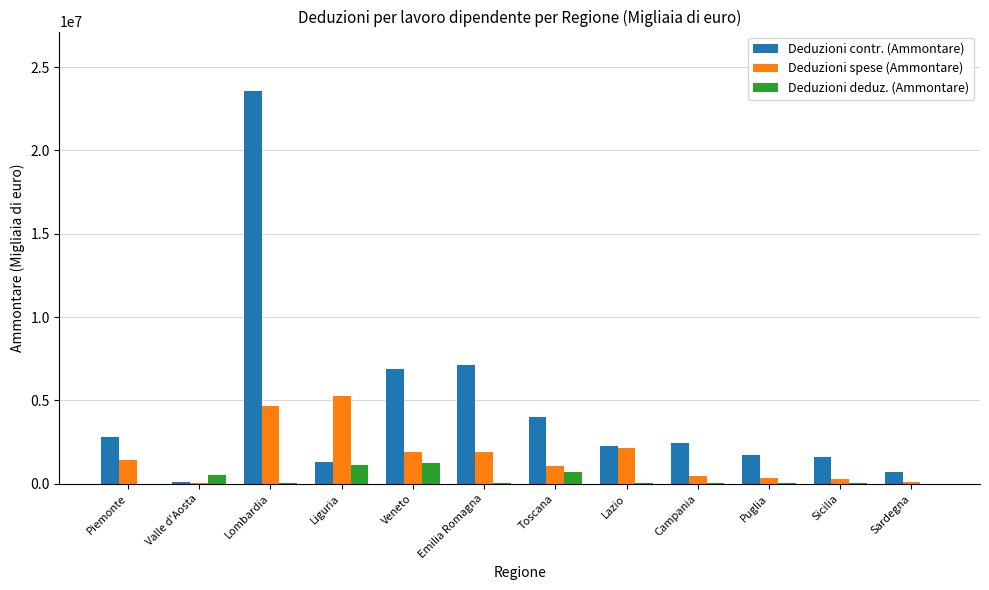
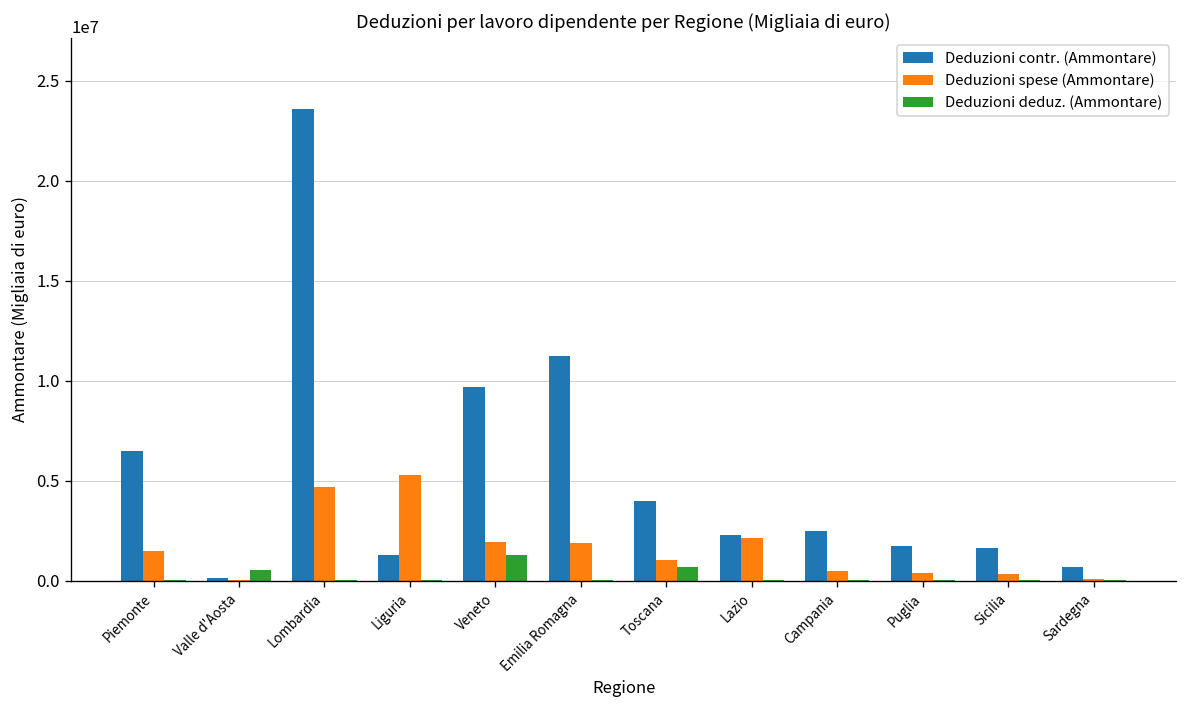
Deduzioni contr. (Ammontare), Piemonte: 2800000 -> 6500000
Deduzioni deduz. (Ammontare), Liguria: 1100000 -> 0
Deduzioni contr. (Ammontare), Veneto: 6900000 -> 9700000
Deduzioni contr. (Ammontare), Emilia Romagna: 7100000 -> 11200000
